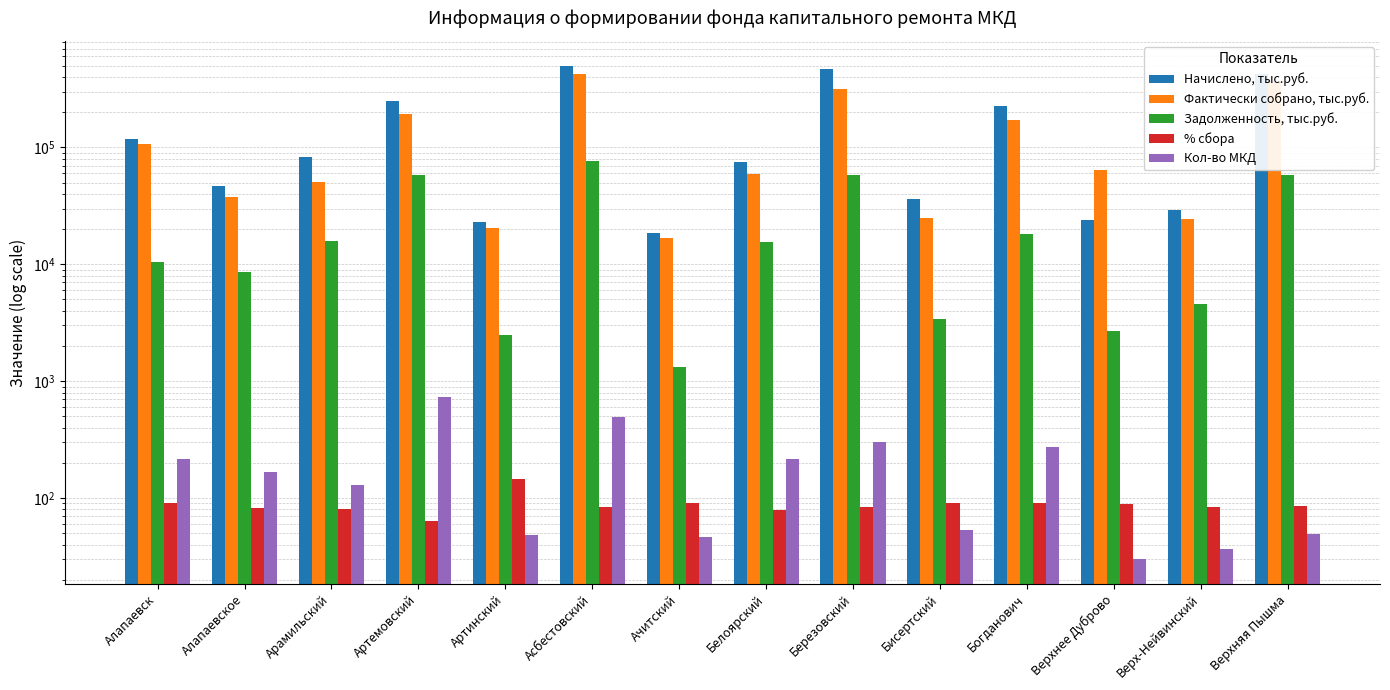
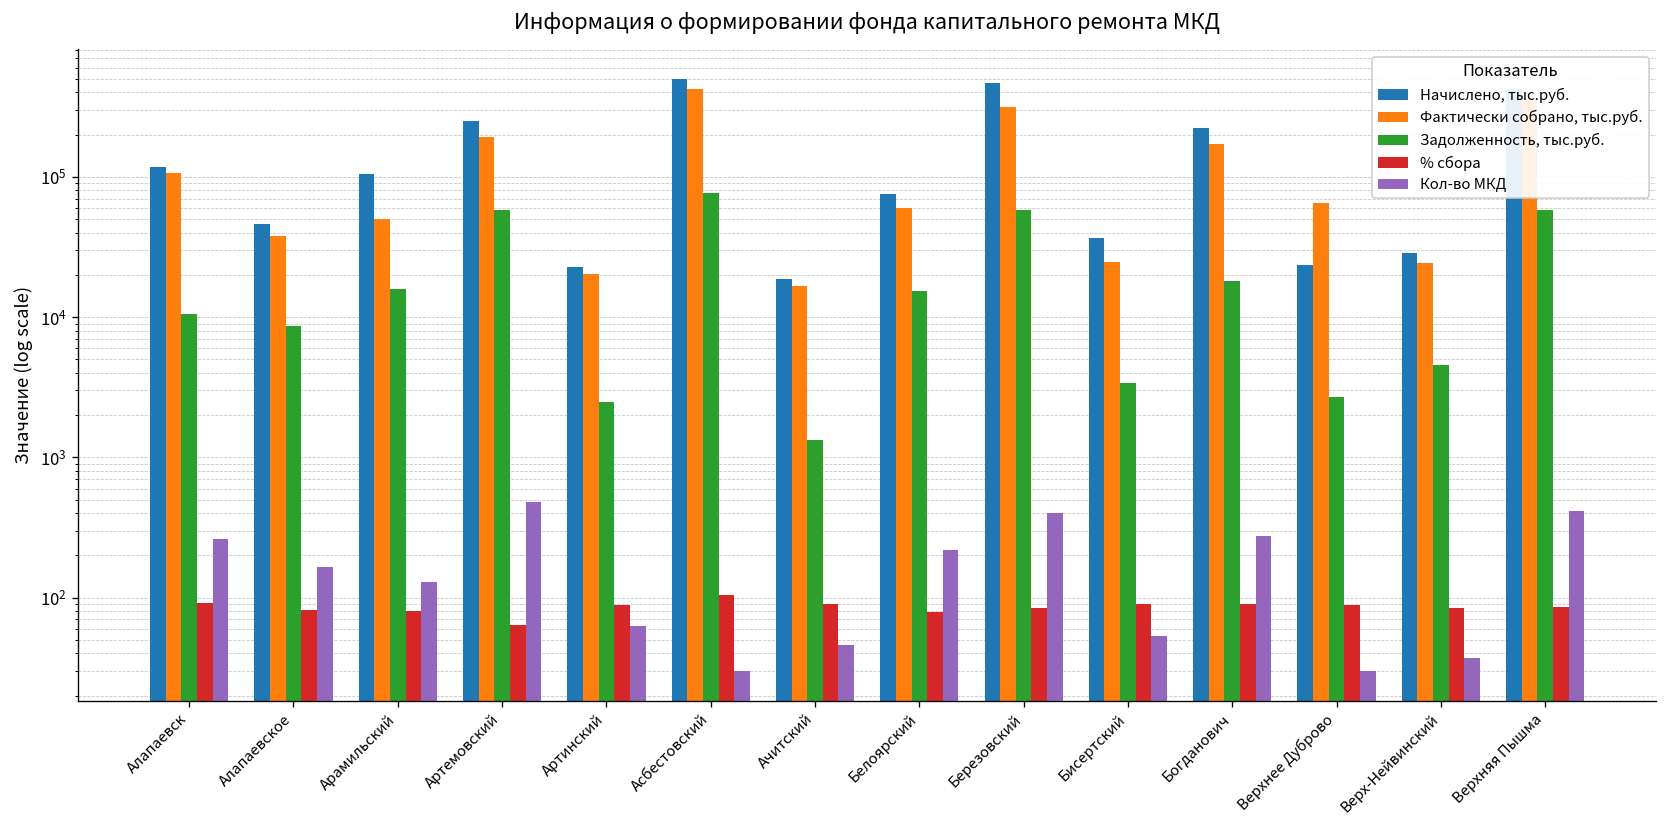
Кол-во МКД, Алапаевск: 220 -> 260
Начислено, тыс.руб., Арамильский: 80000 -> 110000
Кол-во МКД, Артемовский: 700 -> 480
% сбора, Артинский: 150 -> 90
Кол-во МКД, Артинский: 48 -> 60
% сбора, Асбестовский: 80 -> 100
Кол-во МКД, Асбестовский: 500 -> 30
Кол-во МКД, Березовский: 300 -> 400
Кол-во МКД, Верхняя Пышма: 49 -> 410
